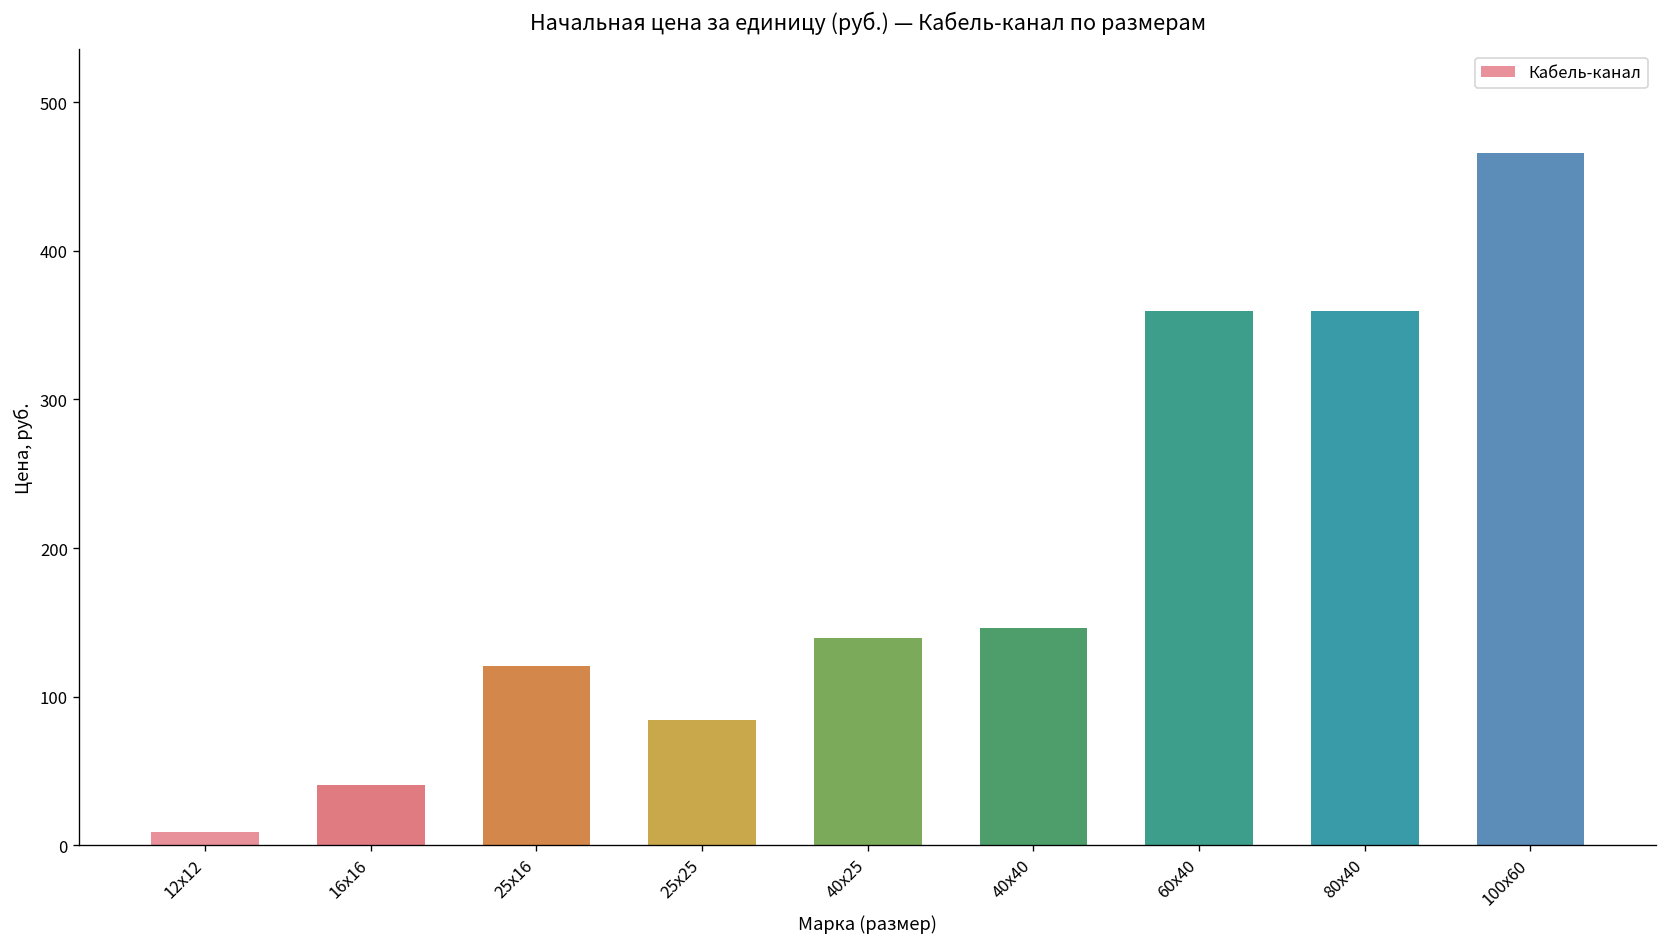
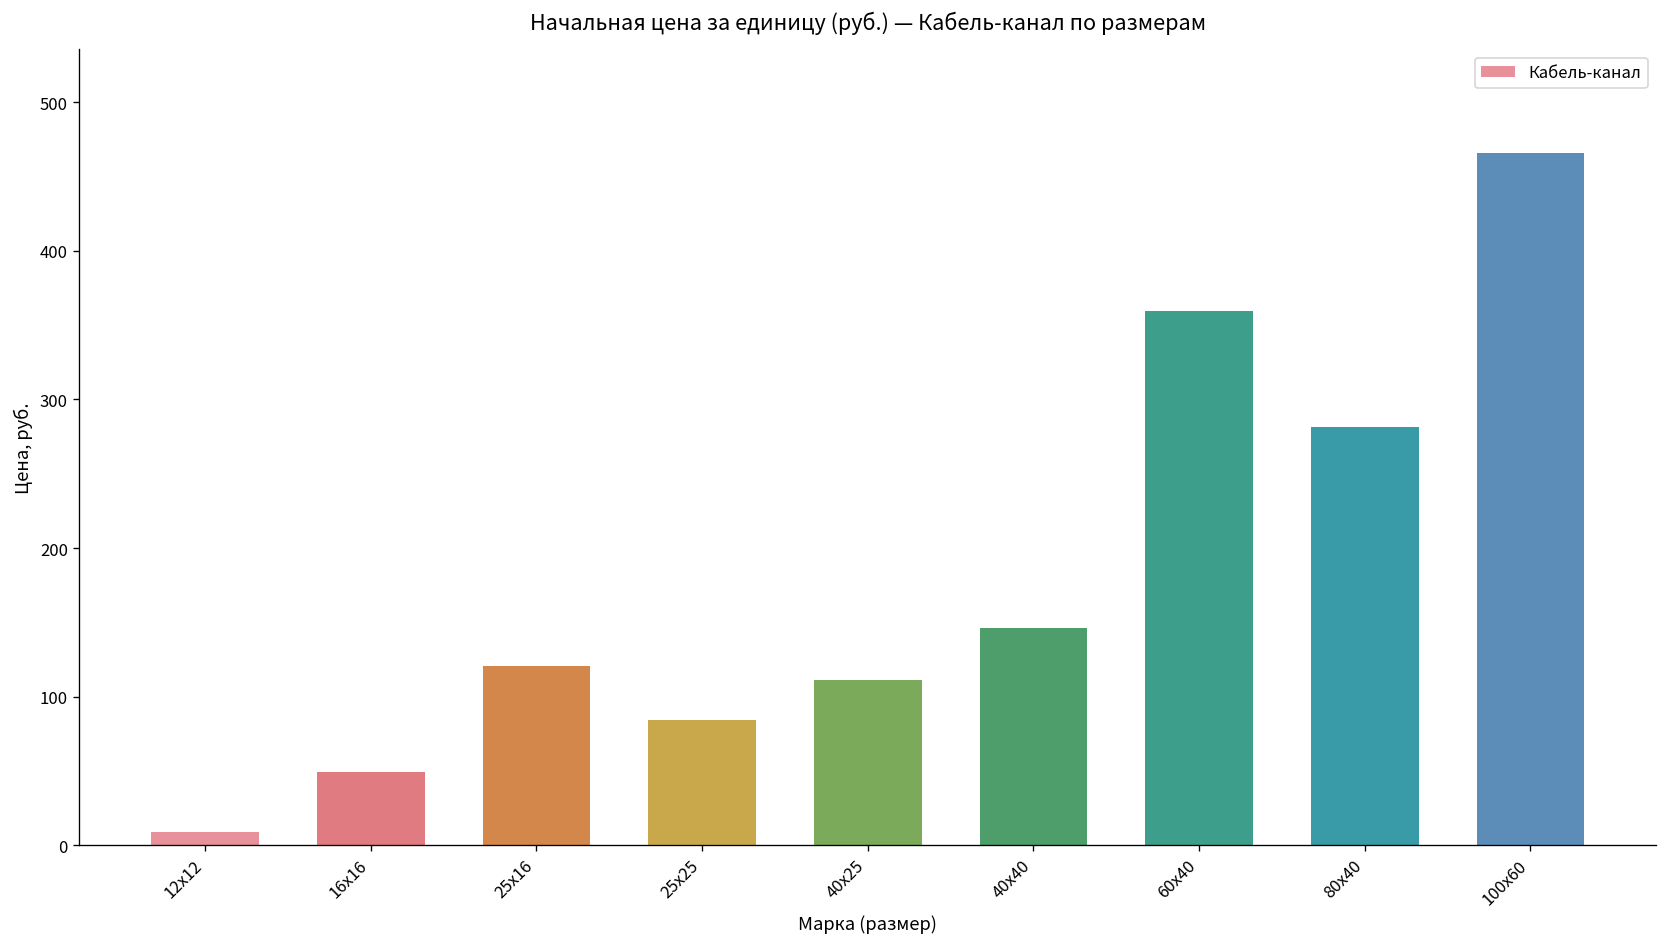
16х16: 41 -> 49
40х25: 139 -> 111
80х40: 360 -> 282
